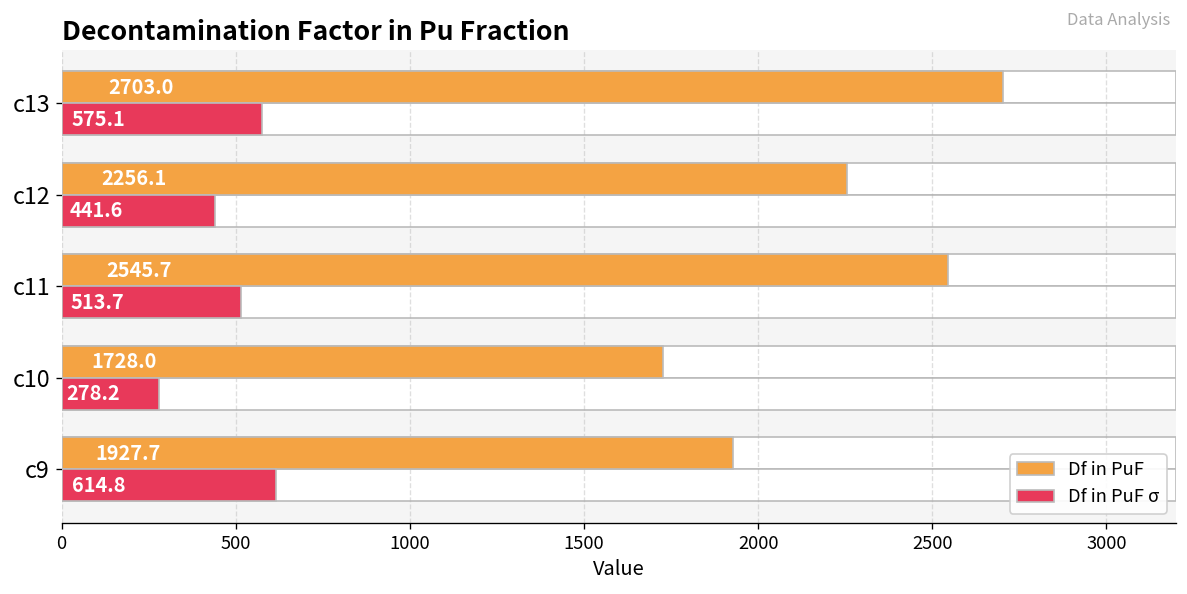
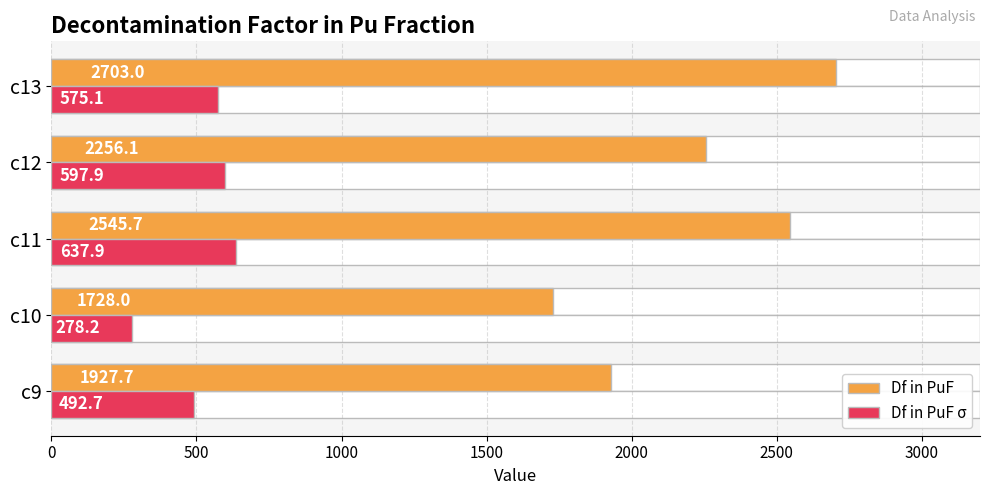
Df in PuF σ, c12: 441.6 -> 597.9
Df in PuF σ, c11: 513.7 -> 637.9
Df in PuF σ, c9: 614.8 -> 492.7
